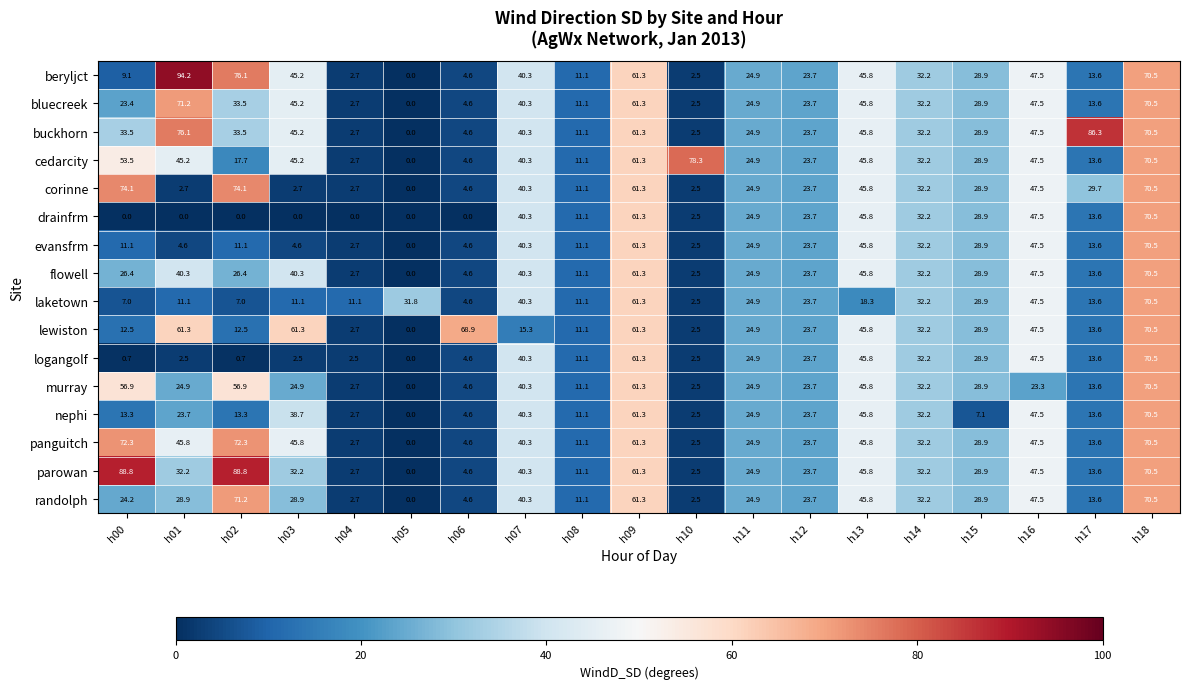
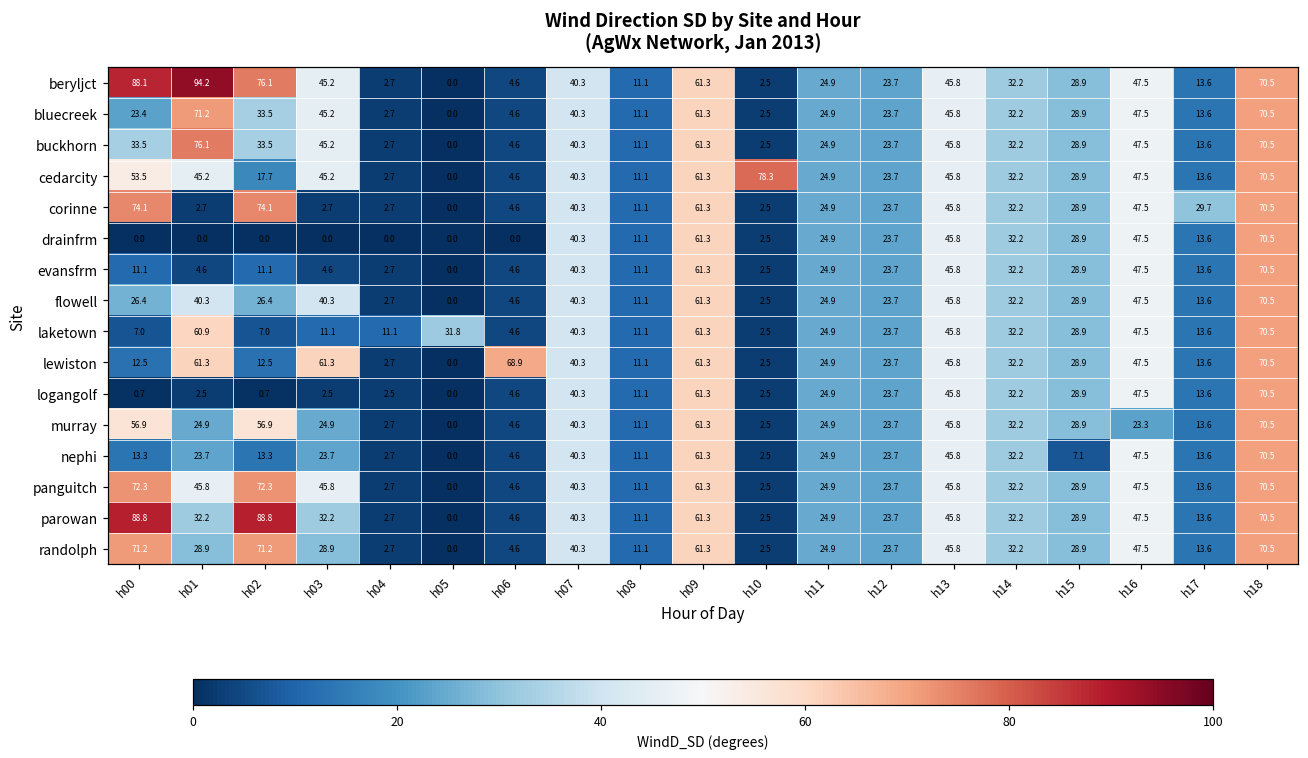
beryljct, h00: 9.1 -> 88.1
buckhorn, h17: 86.3 -> 13.6
laketown, h01: 11.1 -> 60.9
laketown, h13: 18.3 -> 45.8
lewiston, h07: 15.3 -> 40.3
nephi, h03: 38.7 -> 23.7
randolph, h00: 24.2 -> 71.2
